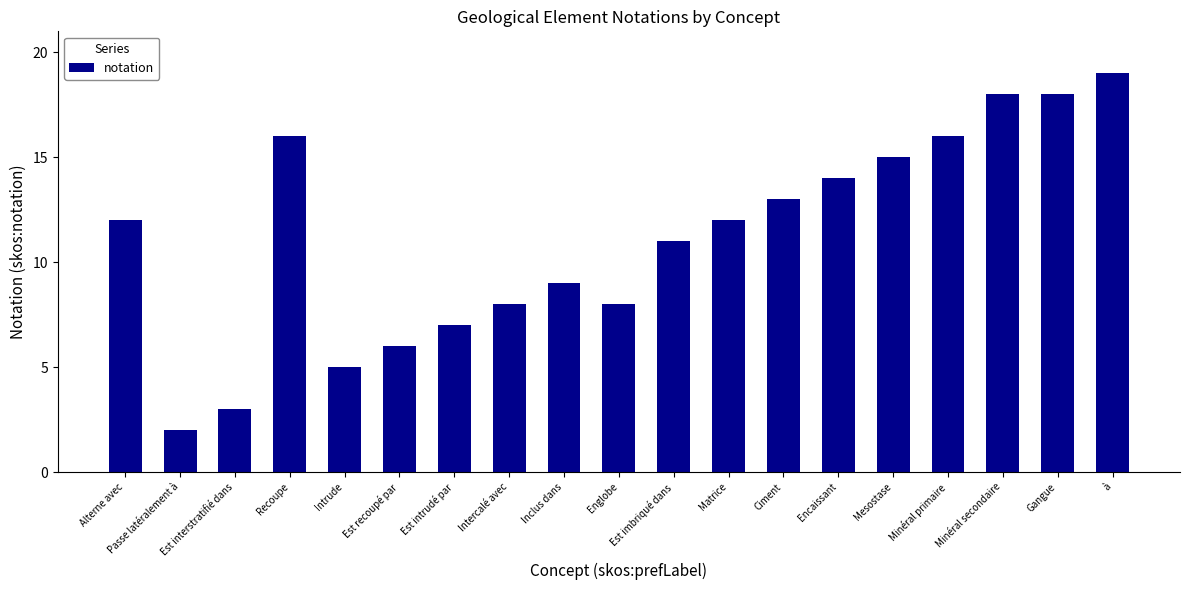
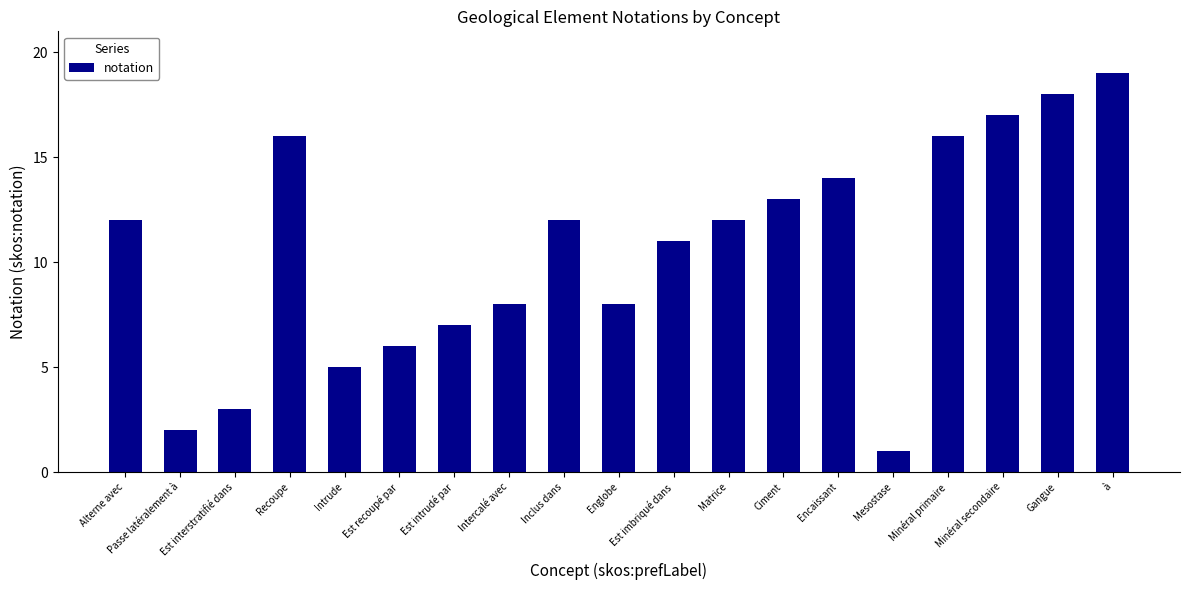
Inclus dans: 9 -> 12
Mesostase: 15 -> 1
Minéral secondaire: 18 -> 17
